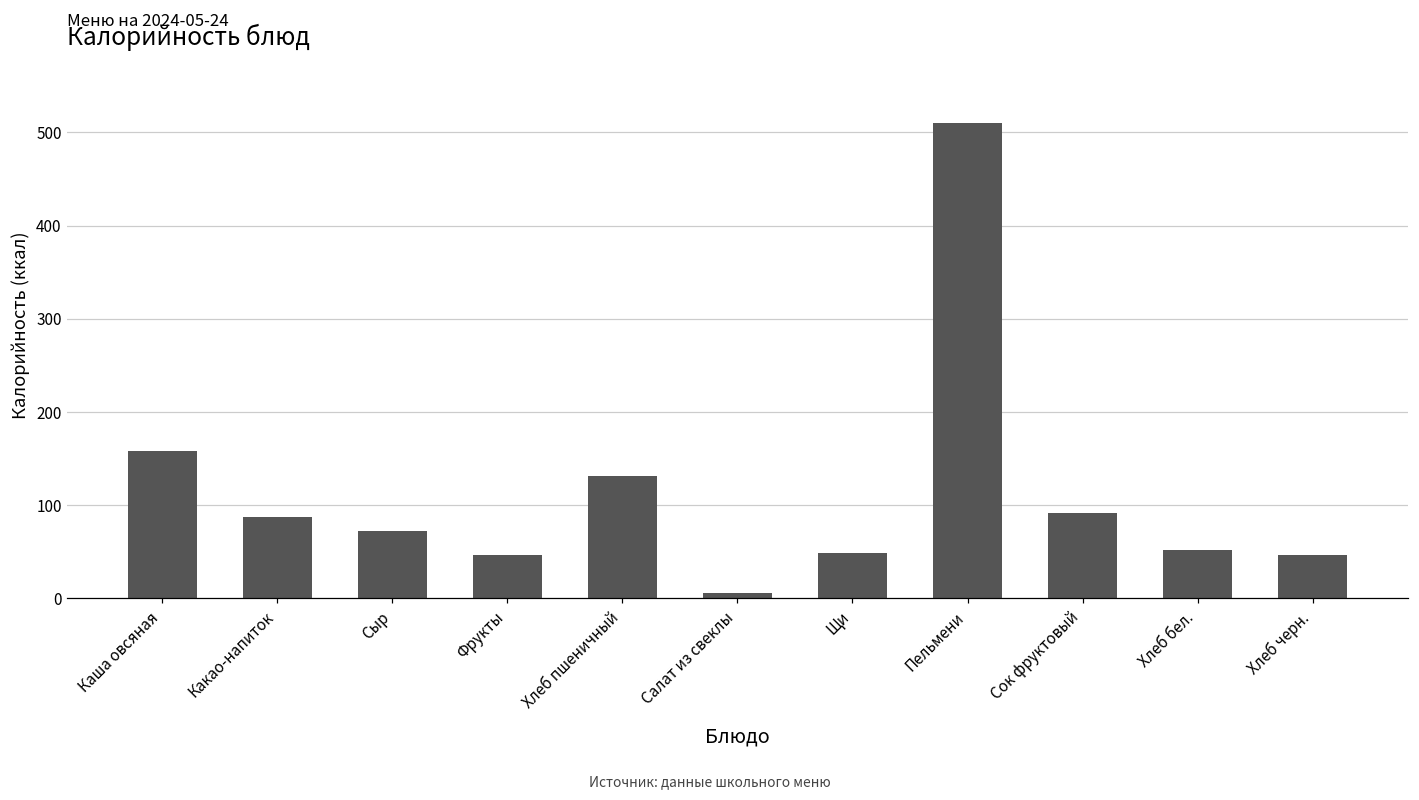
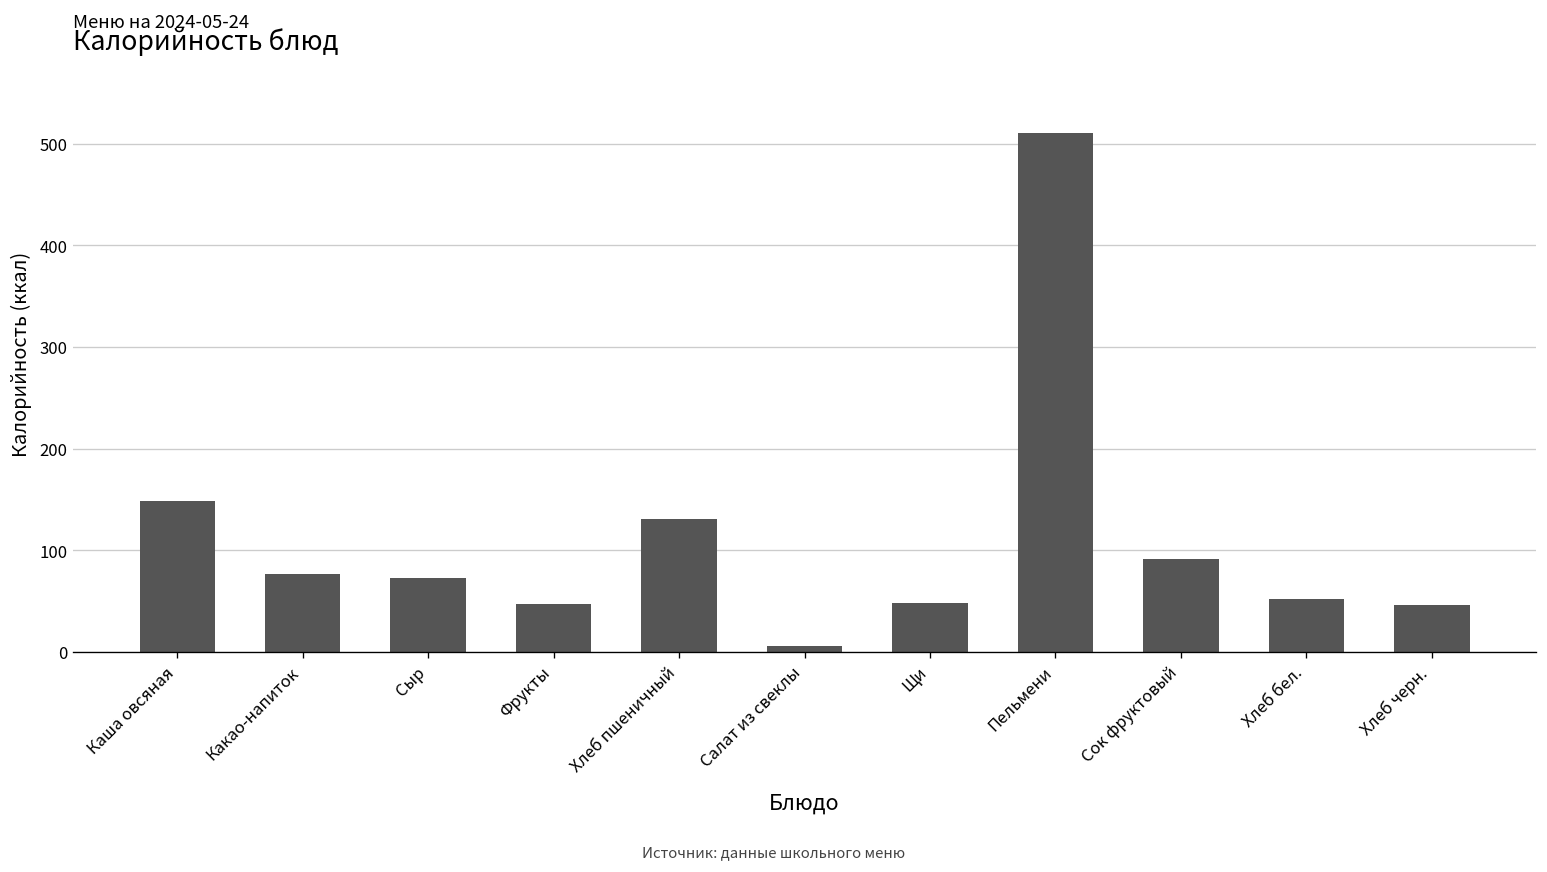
Каша овсяная: 160 -> 150
Какао-напиток: 90 -> 80
